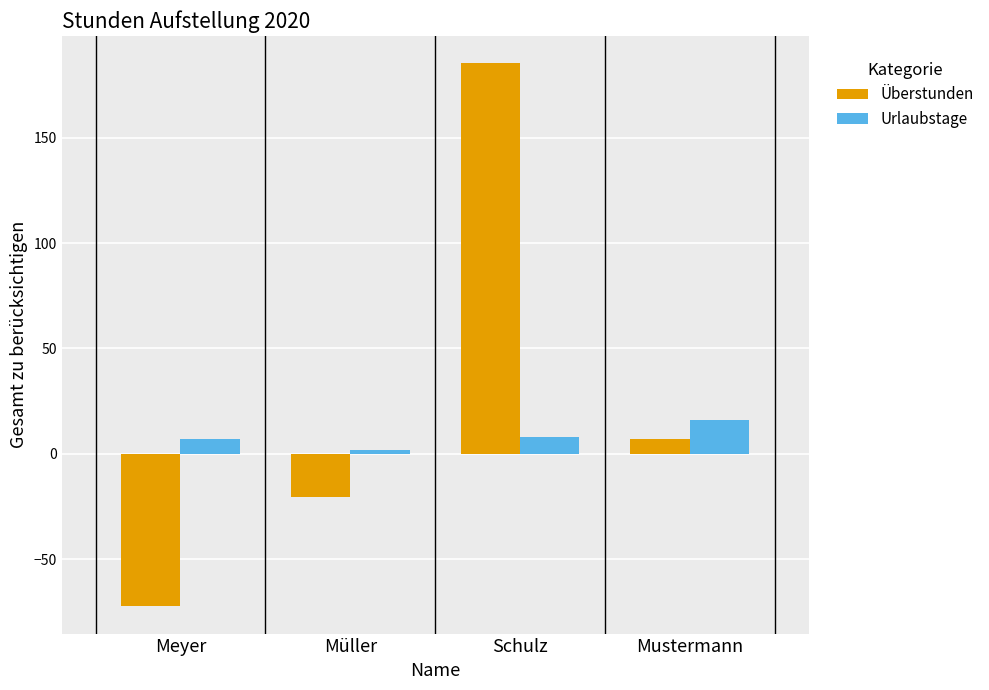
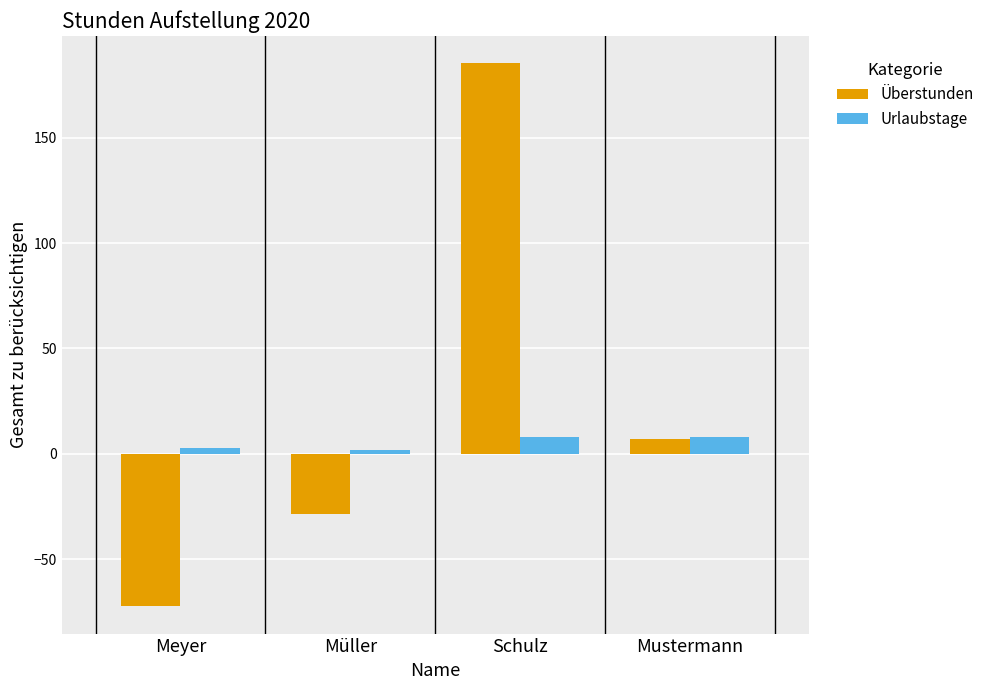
Urlaubstage, Meyer: 7 -> 3
Überstunden, Müller: -20 -> -28
Urlaubstage, Mustermann: 16 -> 8
